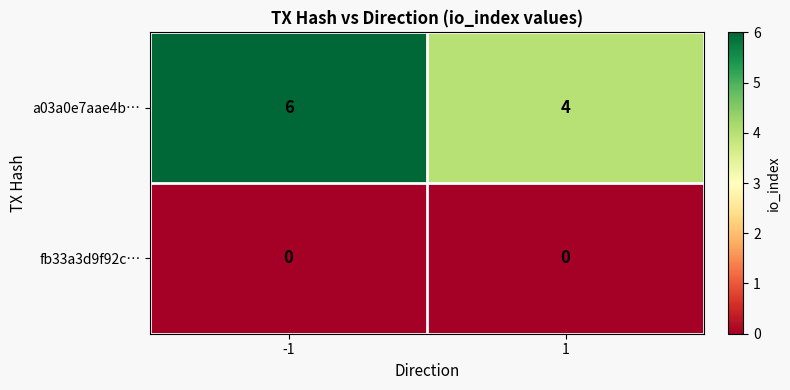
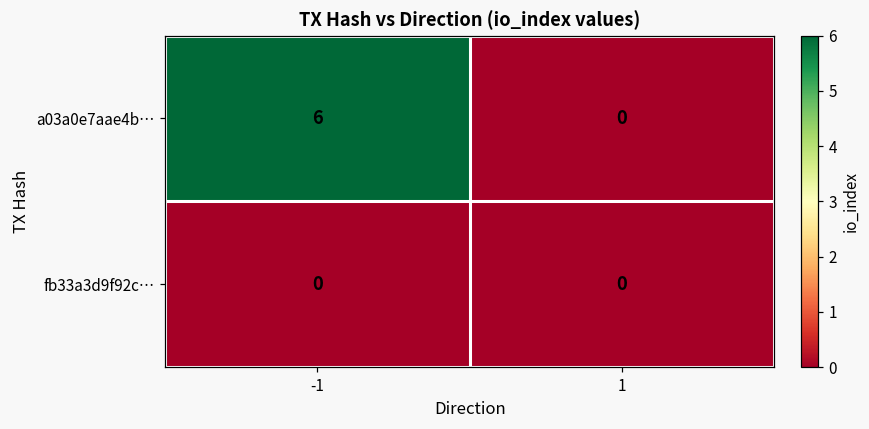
a03a0e7aae4b…, 1: 4 -> 0
